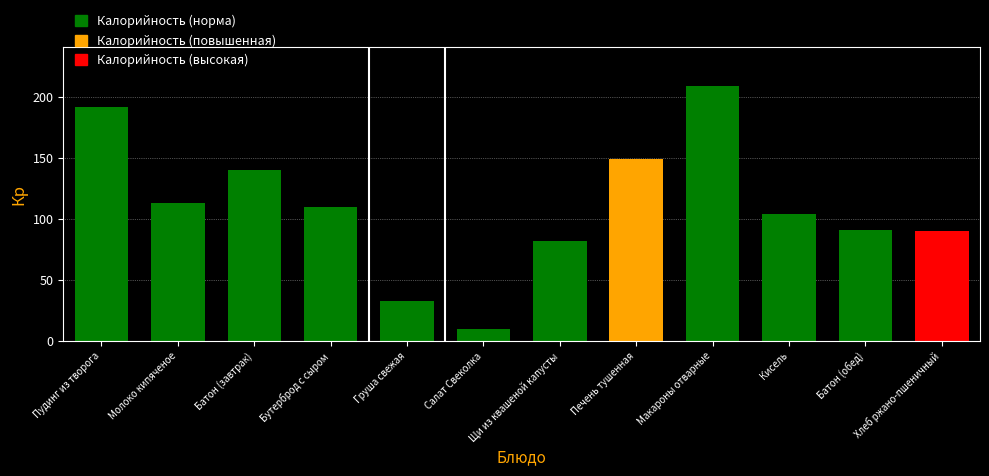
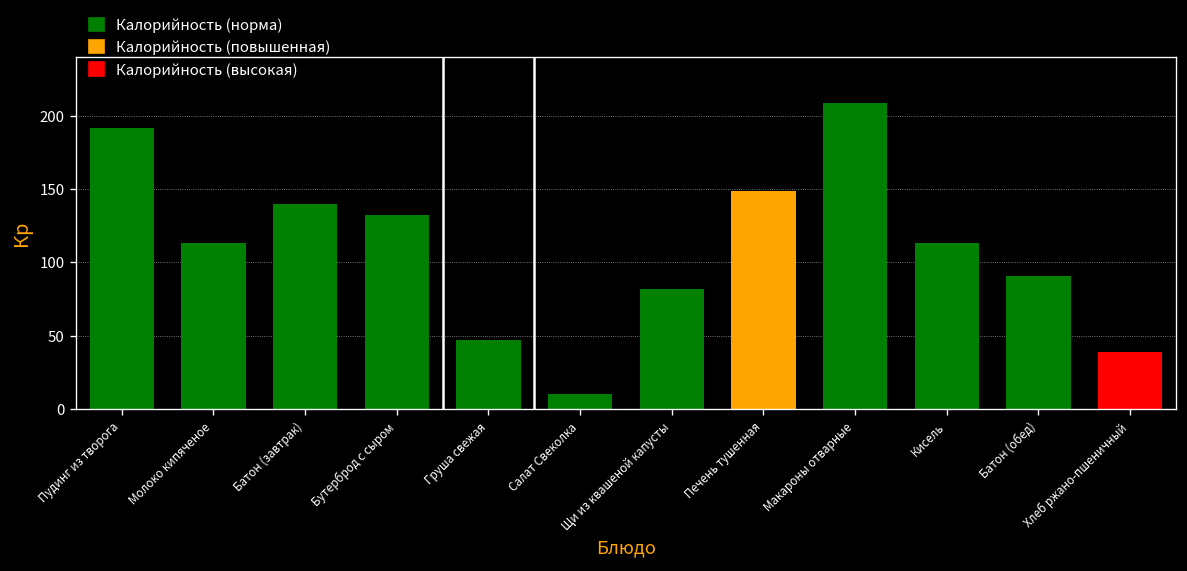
Бутерброд с сыром: 110 -> 132
Груша свежая: 33 -> 47
Кисель: 104 -> 113
Хлеб ржано-пшеничный: 90 -> 39
